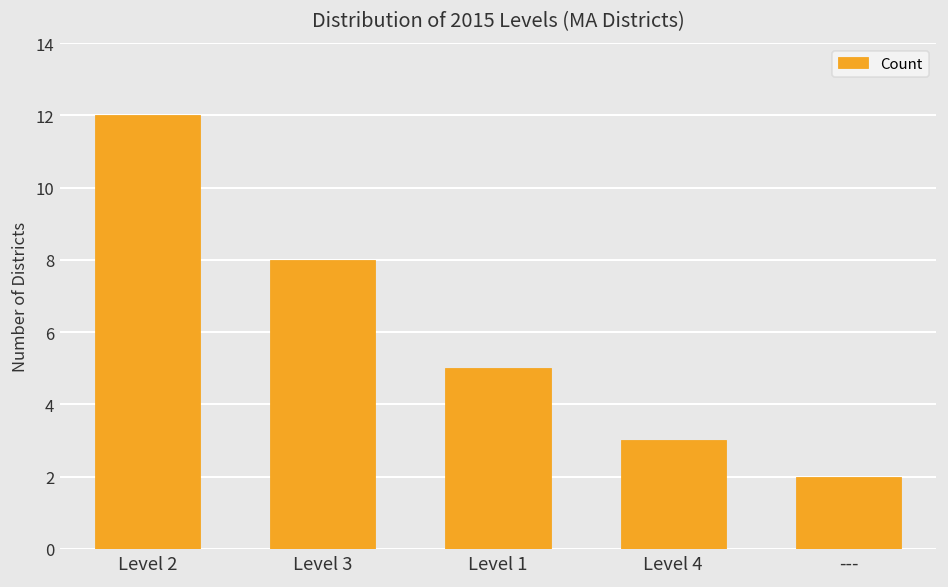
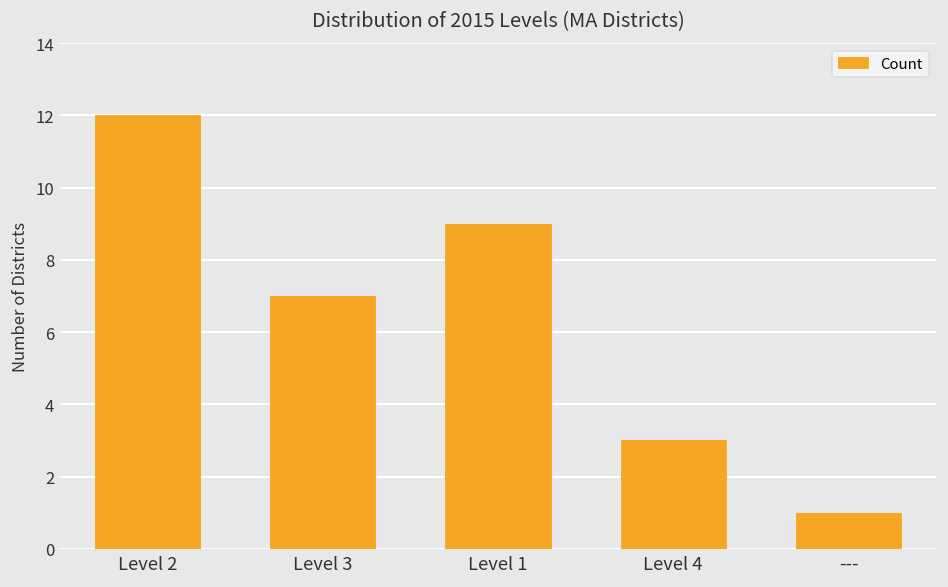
Level 3: 8 -> 7
Level 1: 5 -> 9
---: 2 -> 1
